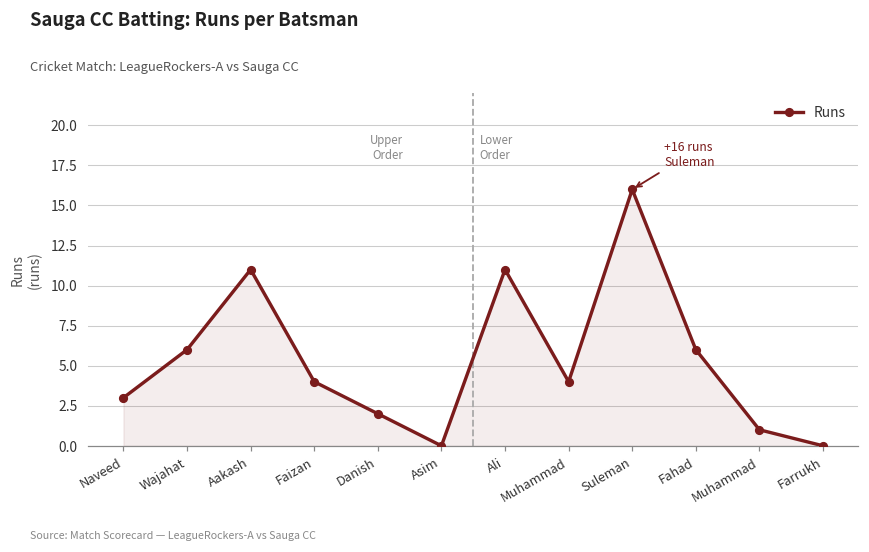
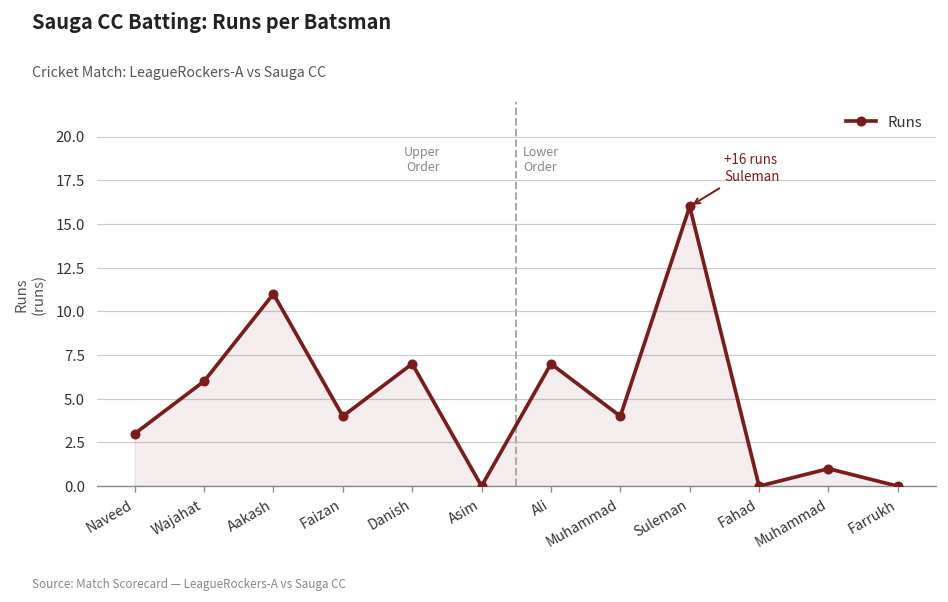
Danish: 2 -> 7
Ali: 11 -> 7
Fahad: 6 -> 0
